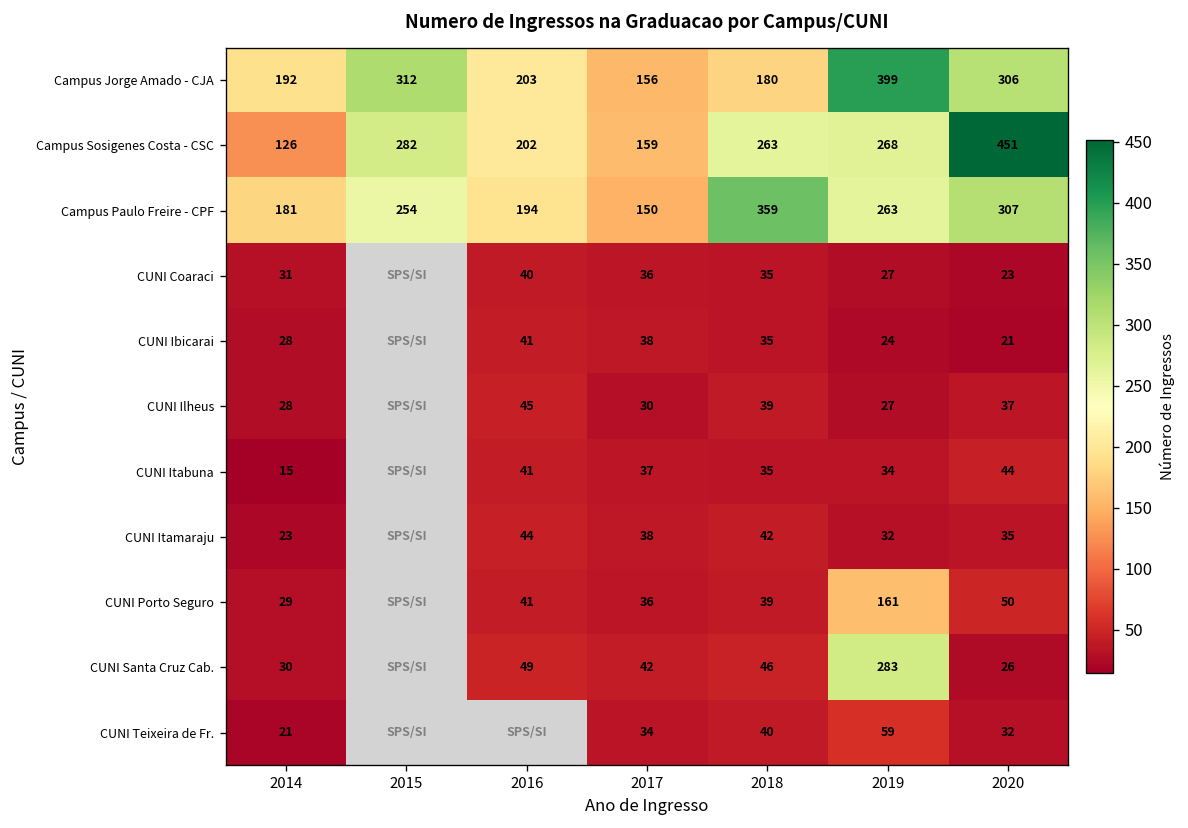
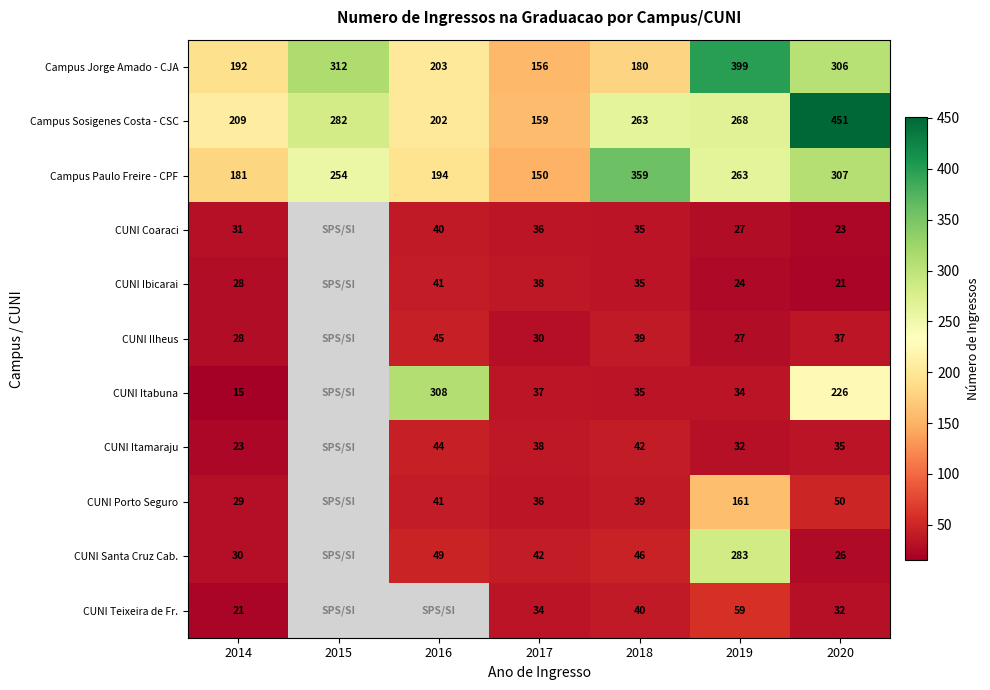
Campus Sosigenes Costa - CSC, 2014: 126 -> 209
CUNI Itabuna, 2016: 41 -> 308
CUNI Itabuna, 2020: 44 -> 226
